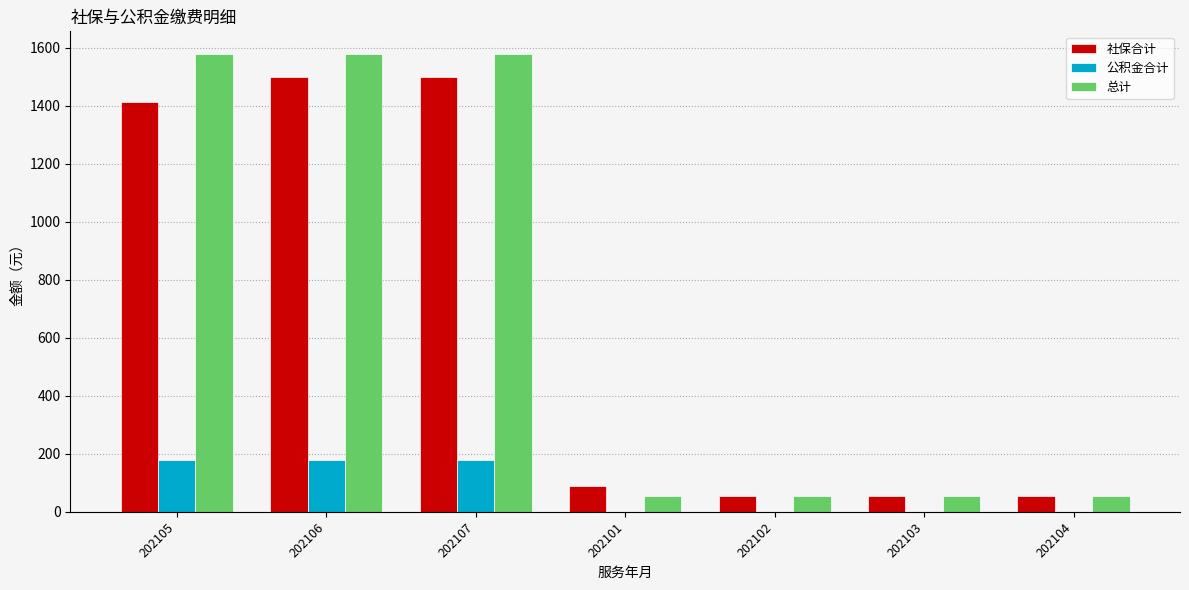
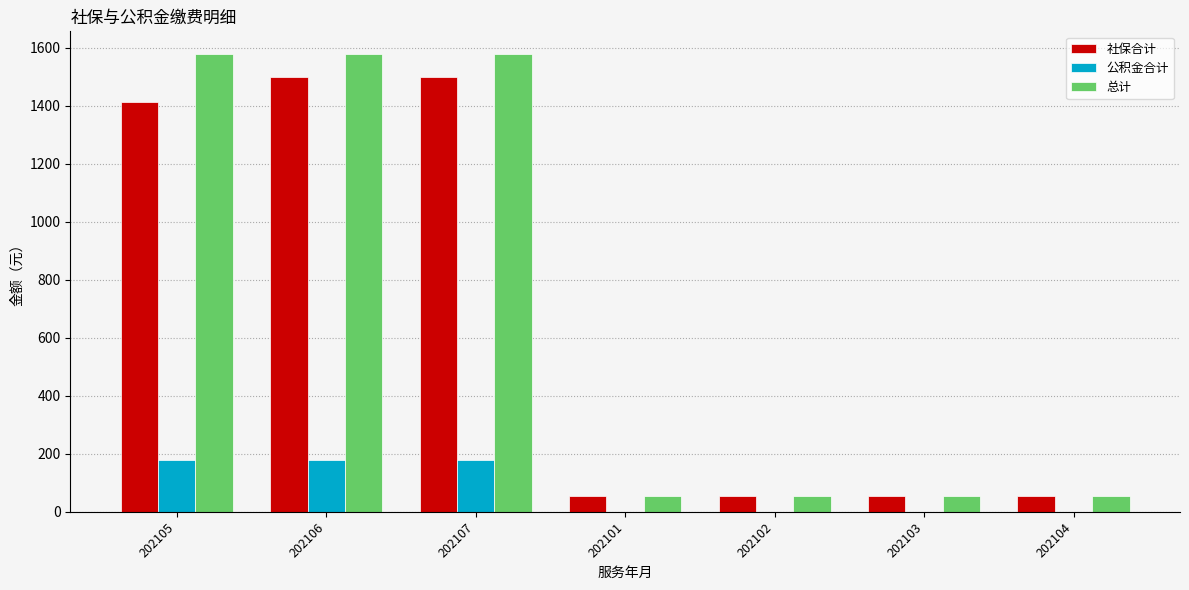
社保合计, 202101: 90 -> 50
